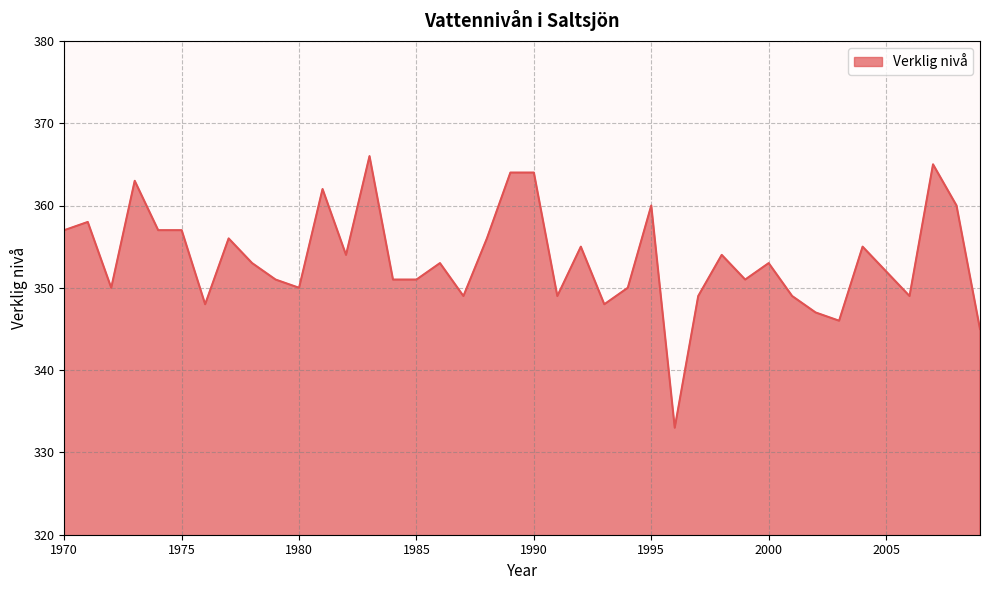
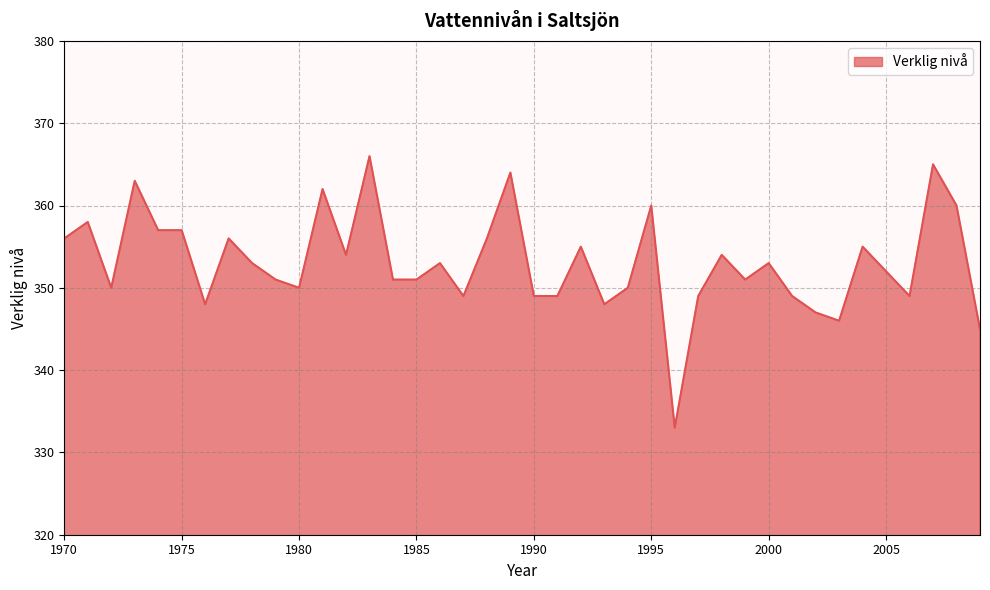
1970: 357 -> 356
1990: 364 -> 349
